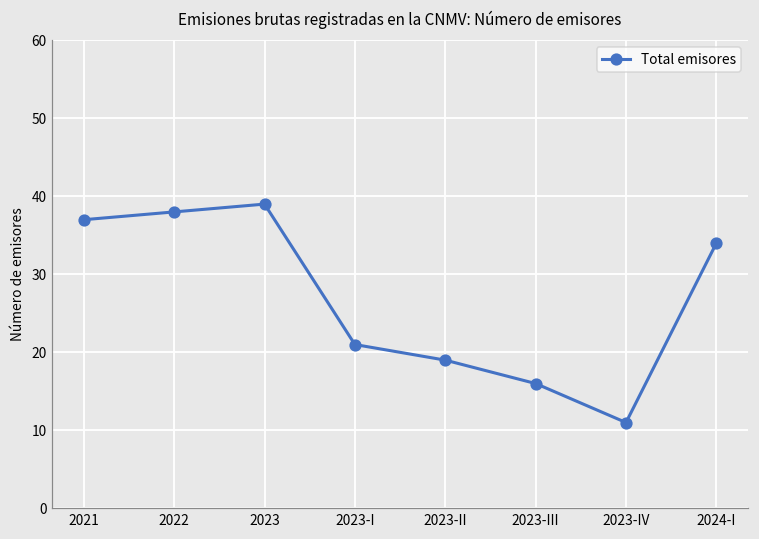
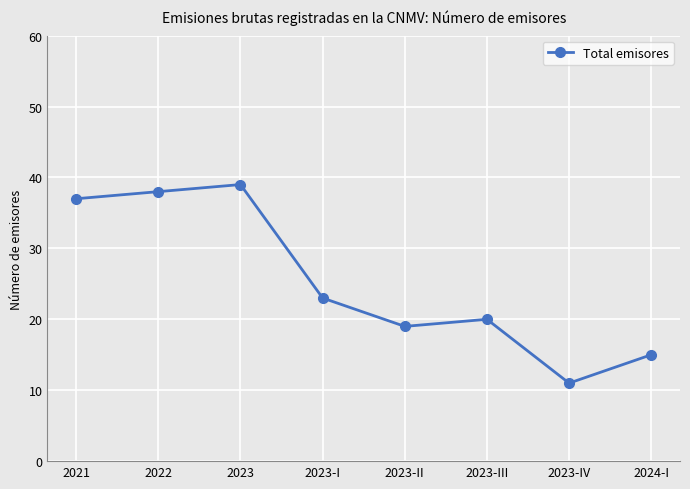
2023-I: 21 -> 23
2023-III: 16 -> 20
2024-I: 34 -> 15
